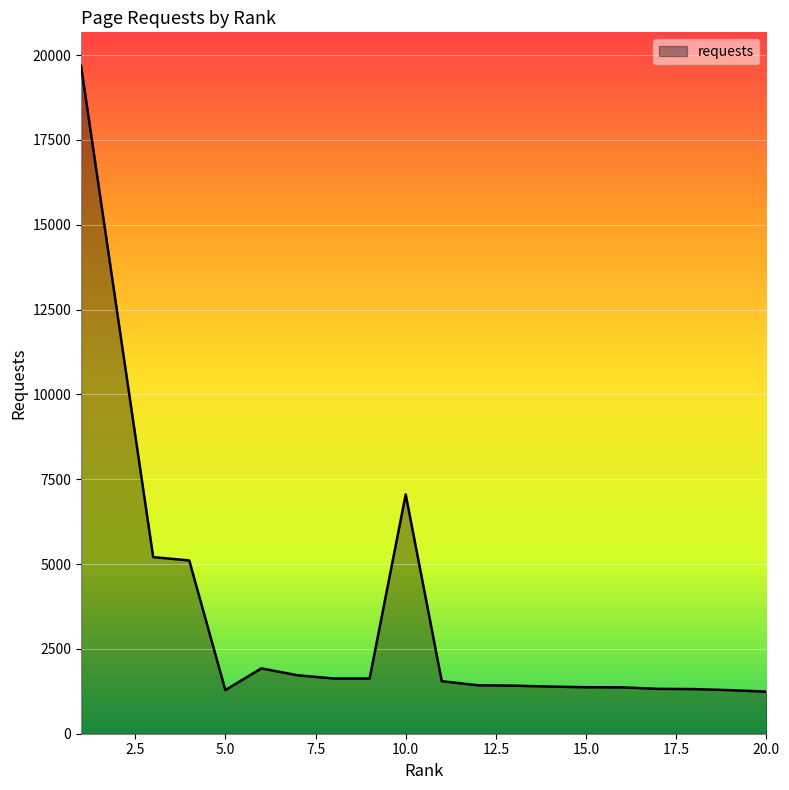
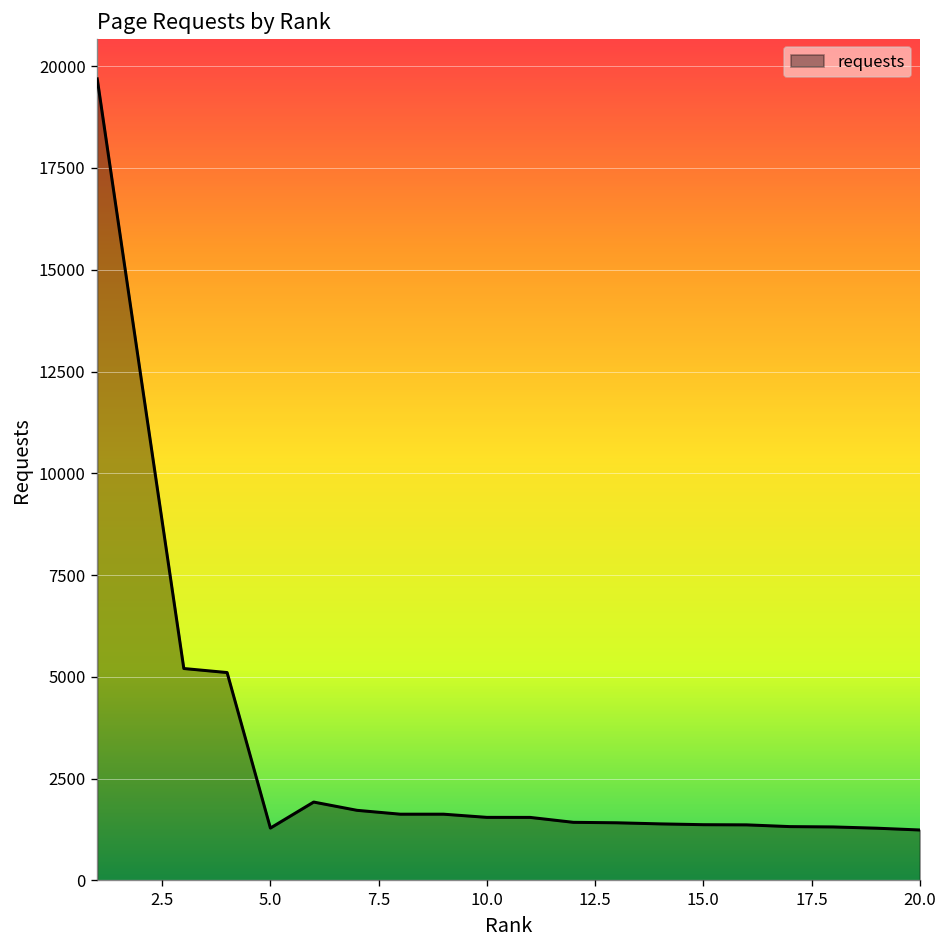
10.0: 7100 -> 1600
